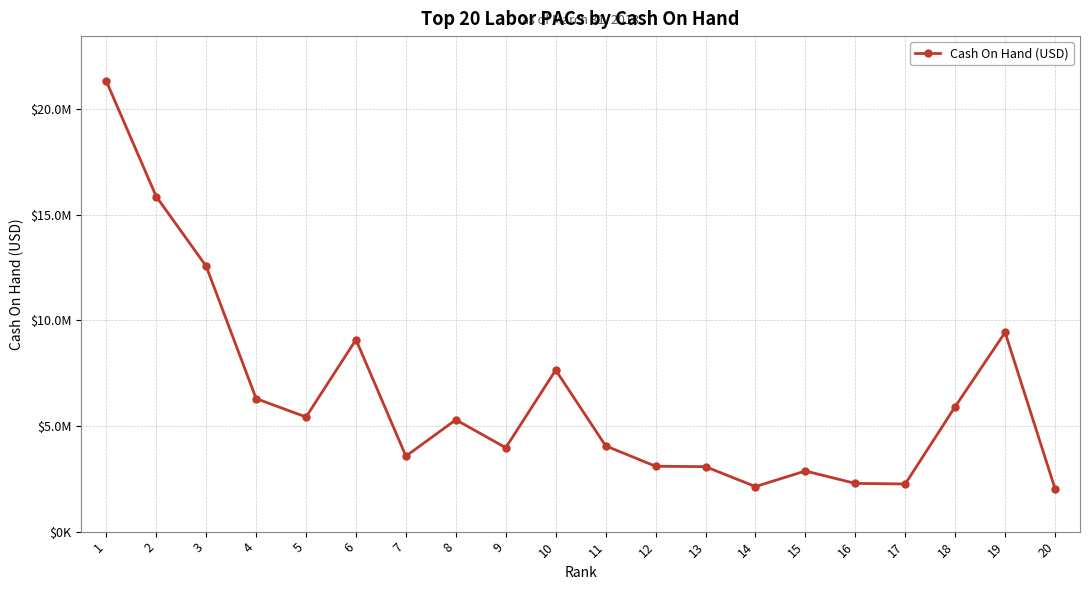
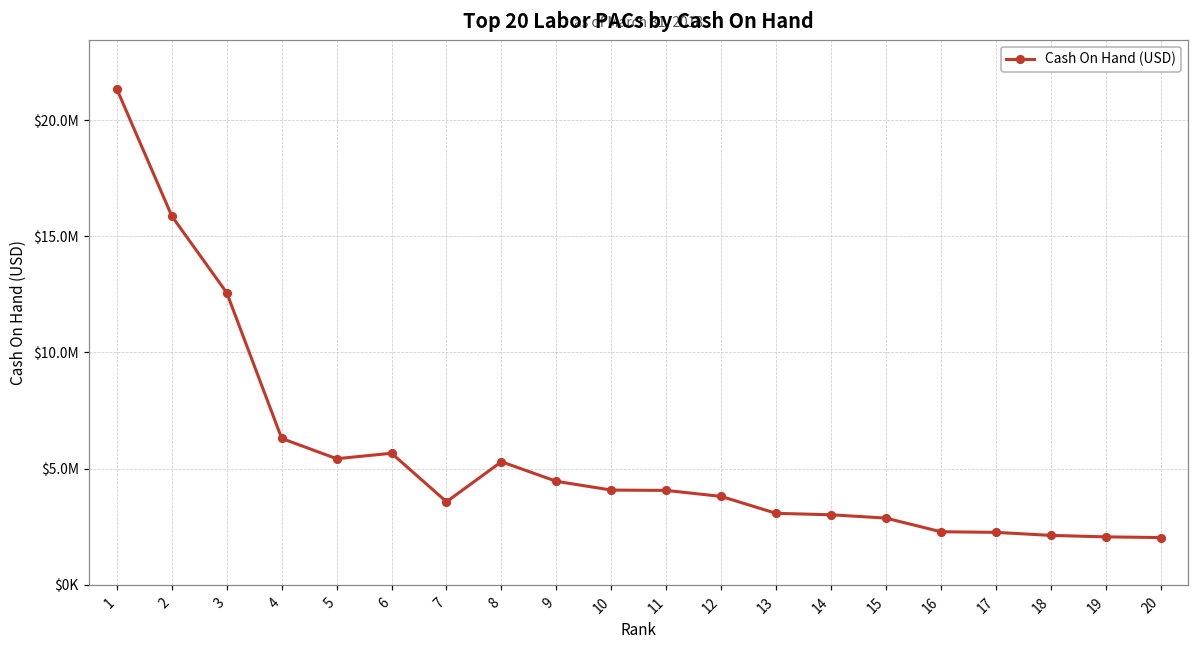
6: $9100000 -> $5700000
9: $4000000 -> $4500000
10: $7600000 -> $4100000
12: $3100000 -> $3800000
14: $2100000 -> $3000000
18: $5900000 -> $2100000
19: $9400000 -> $2100000
